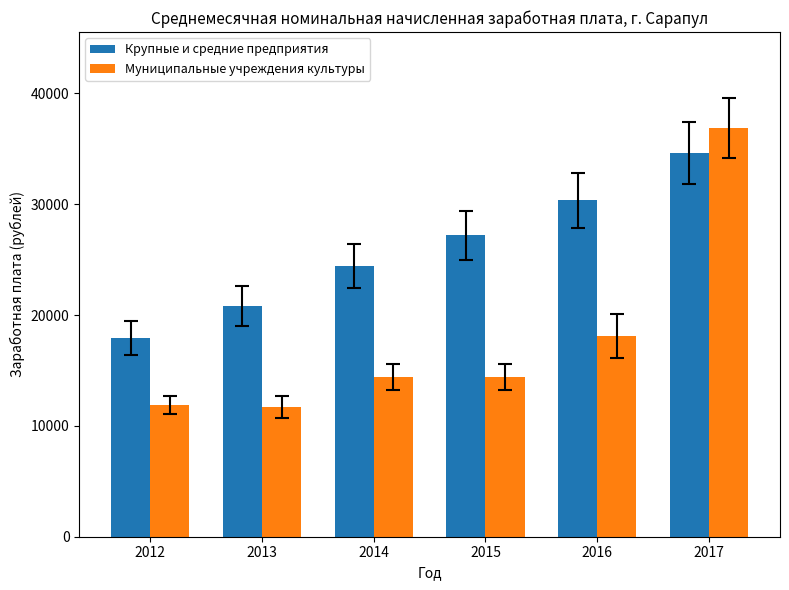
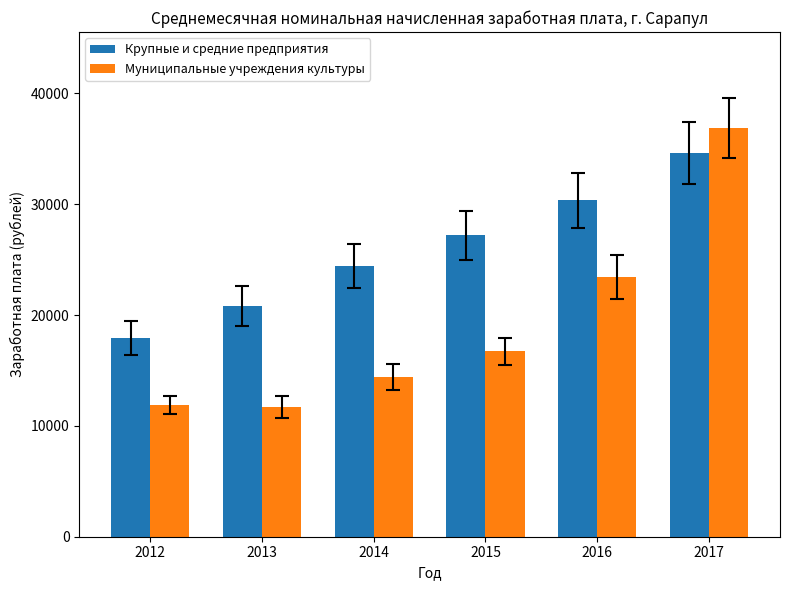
Муниципальные учреждения культуры, 2015: 14400 -> 16700
Муниципальные учреждения культуры, 2016: 18100 -> 23400
